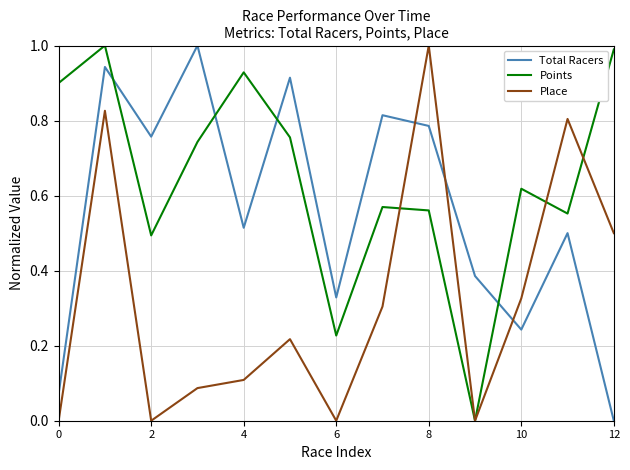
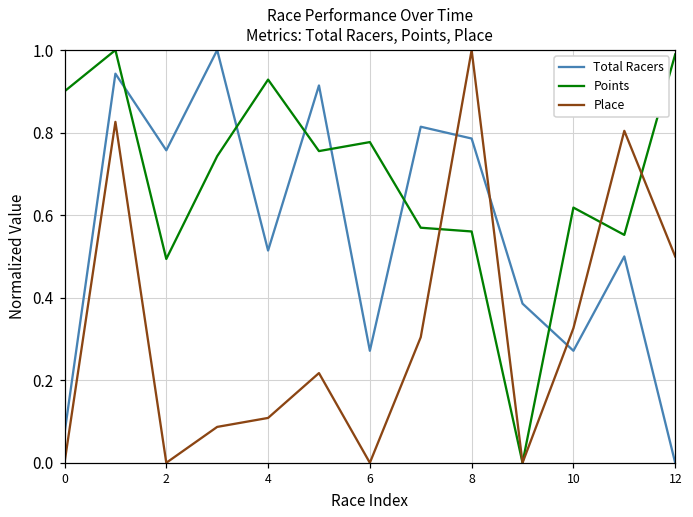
Total Racers, 6: 0.33 -> 0.27
Points, 6: 0.23 -> 0.78
Total Racers, 10: 0.24 -> 0.27
